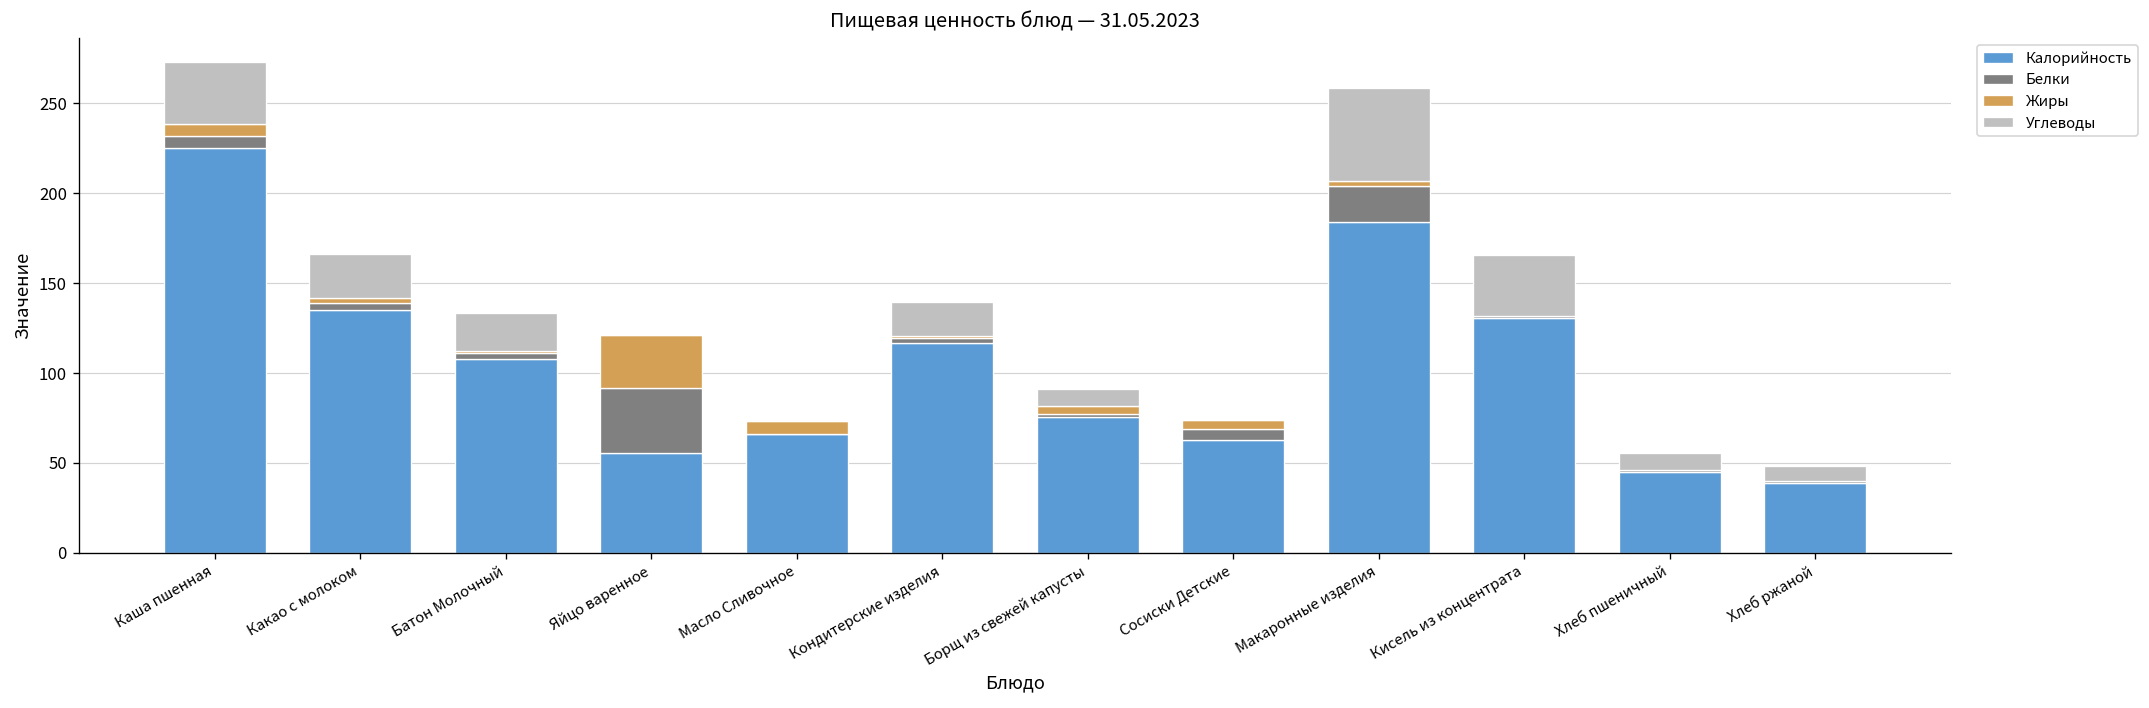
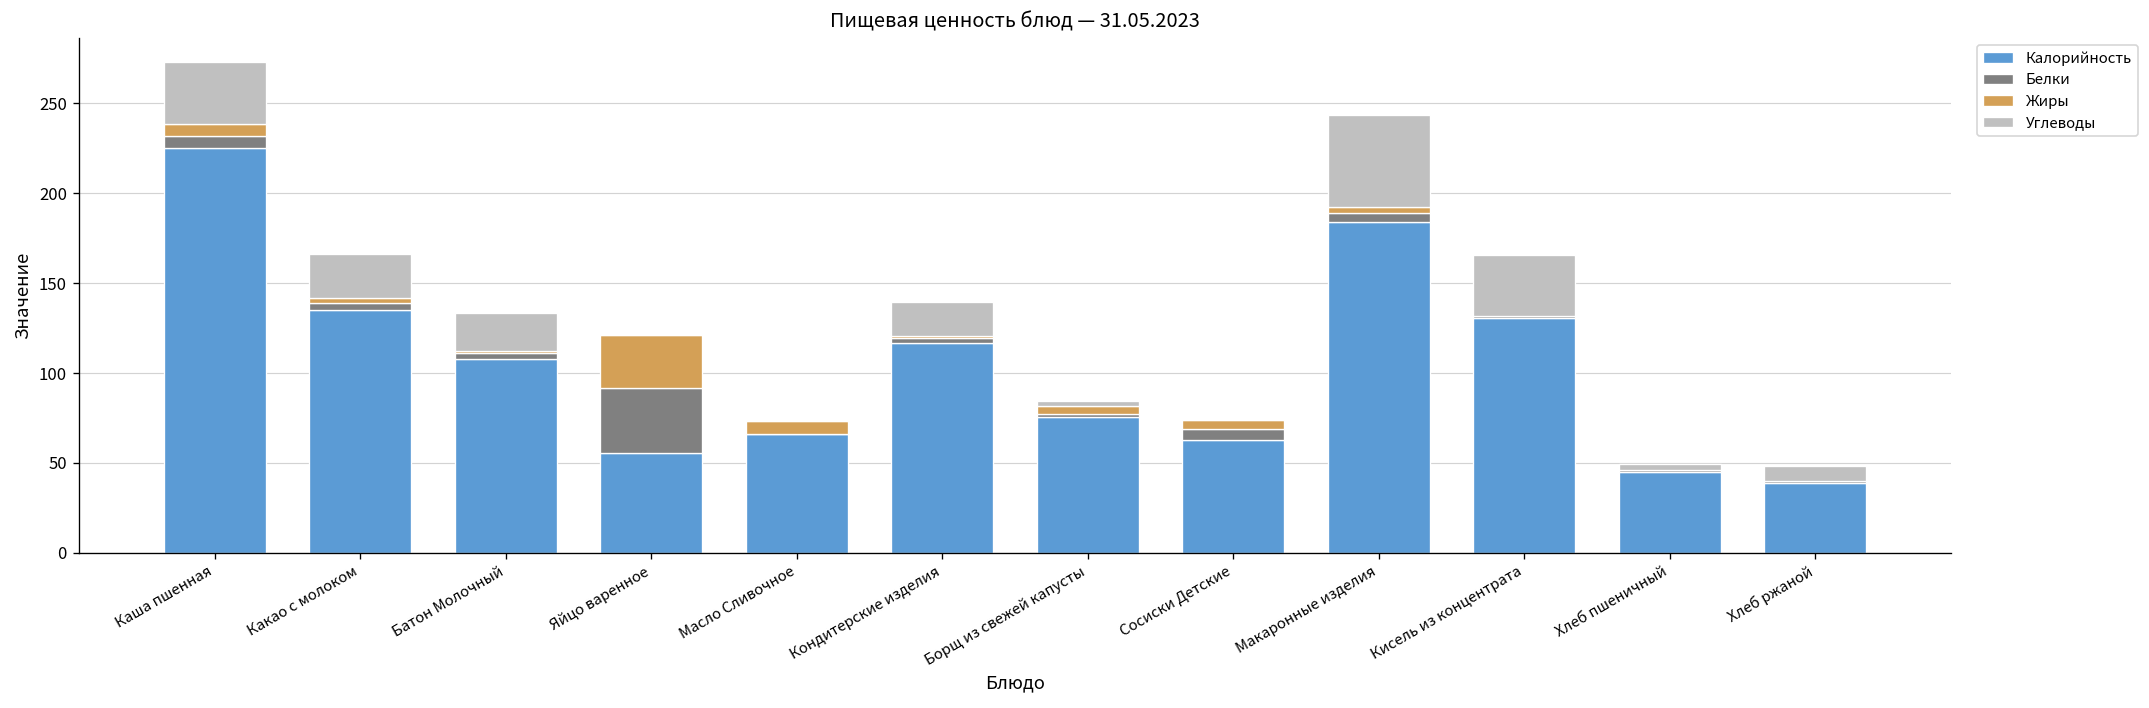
Углеводы, Борщ из свежей капусты: 9 -> 3
Белки, Макаронные изделия: 20 -> 5
Углеводы, Хлеб пшеничный: 9 -> 3
